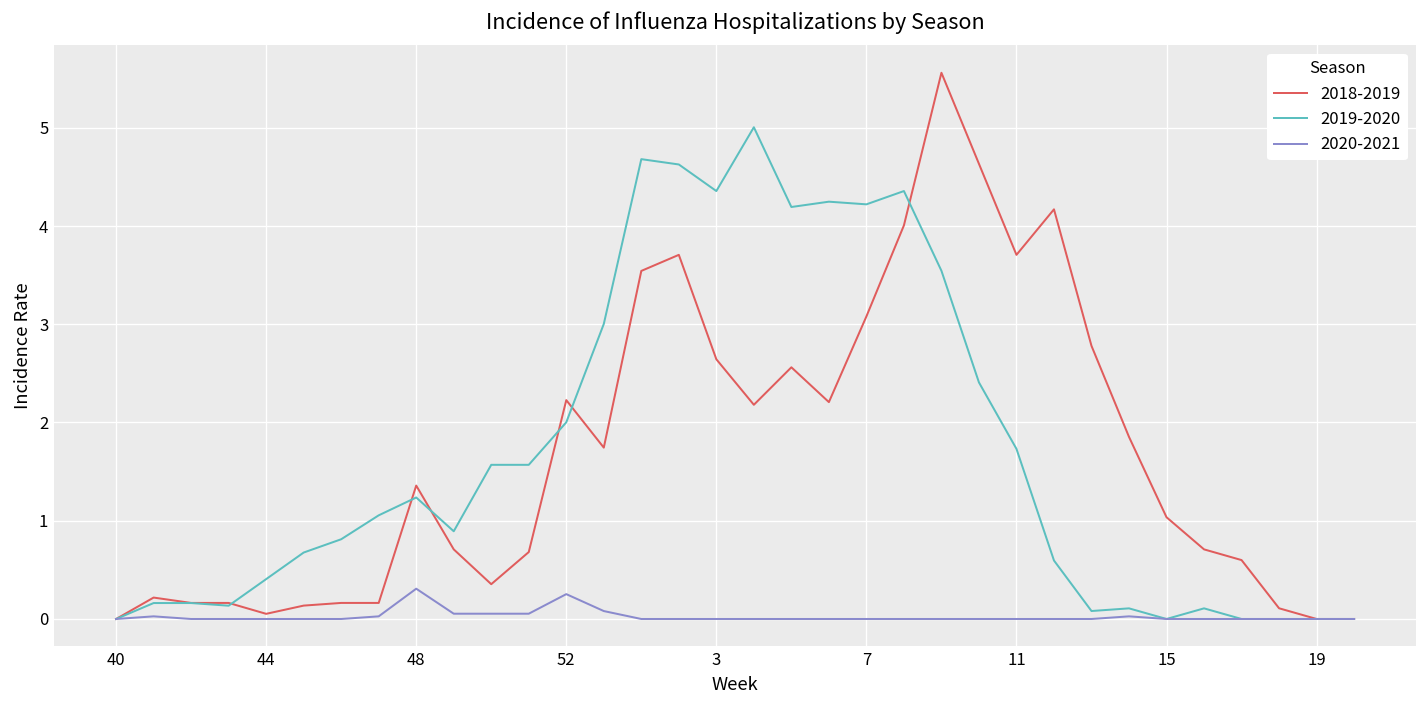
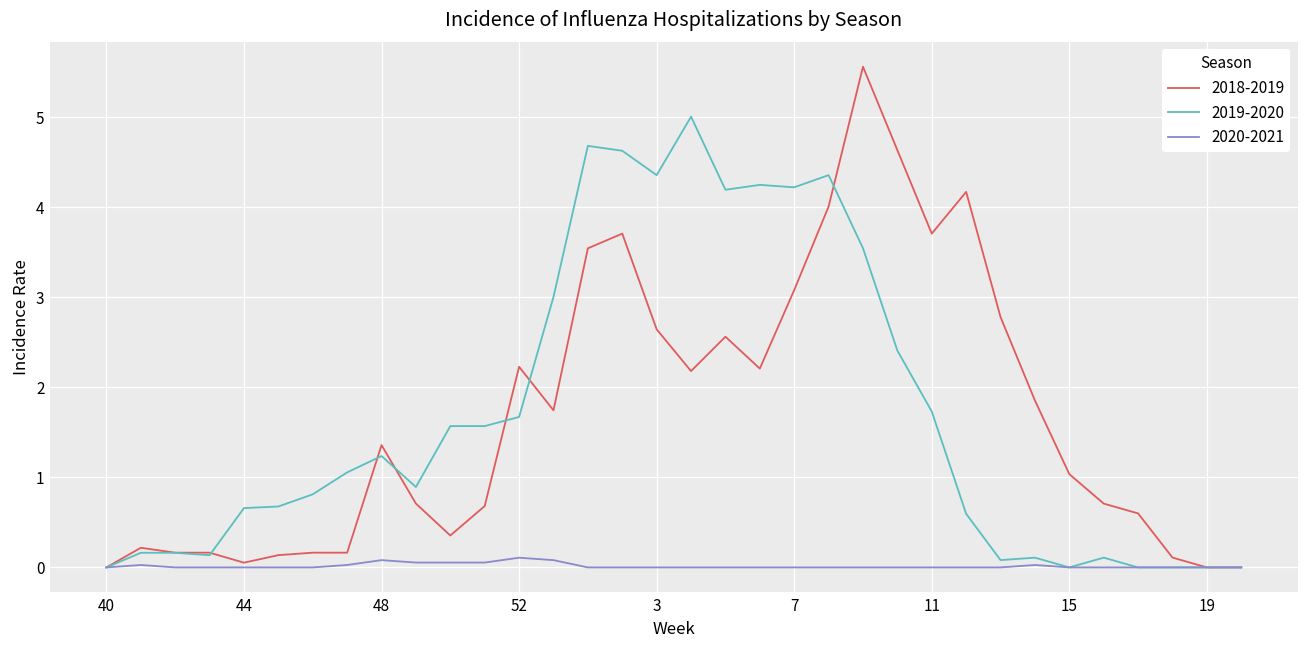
2019-2020, 44: 0.4 -> 0.7
2020-2021, 48: 0.3 -> 0.1
2019-2020, 52: 2.0 -> 1.7
2020-2021, 52: 0.3 -> 0.1
